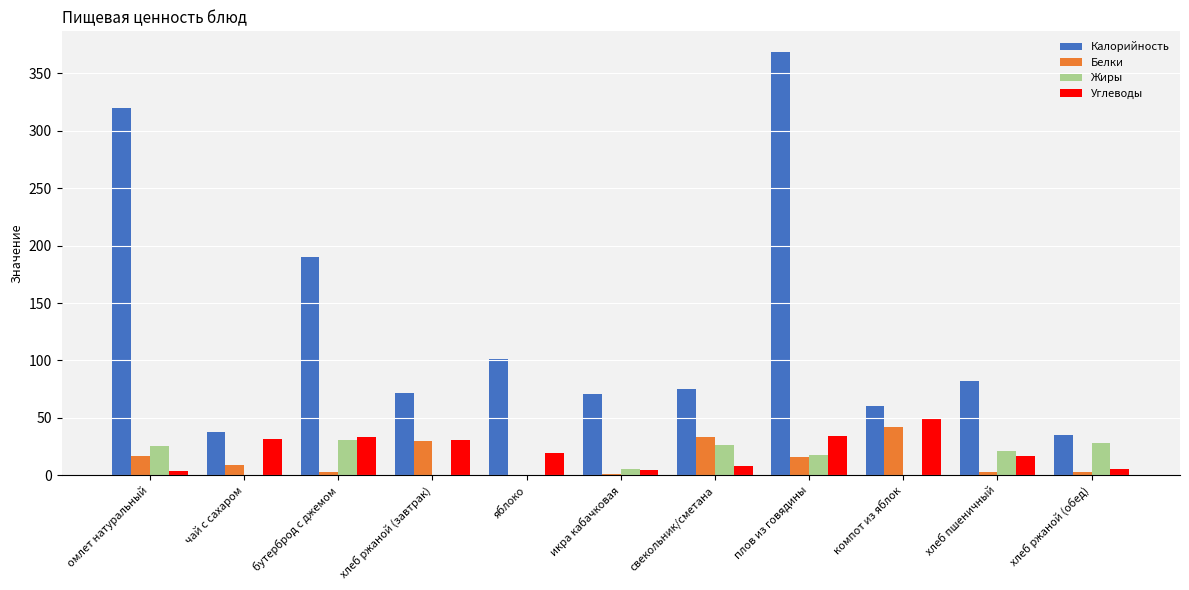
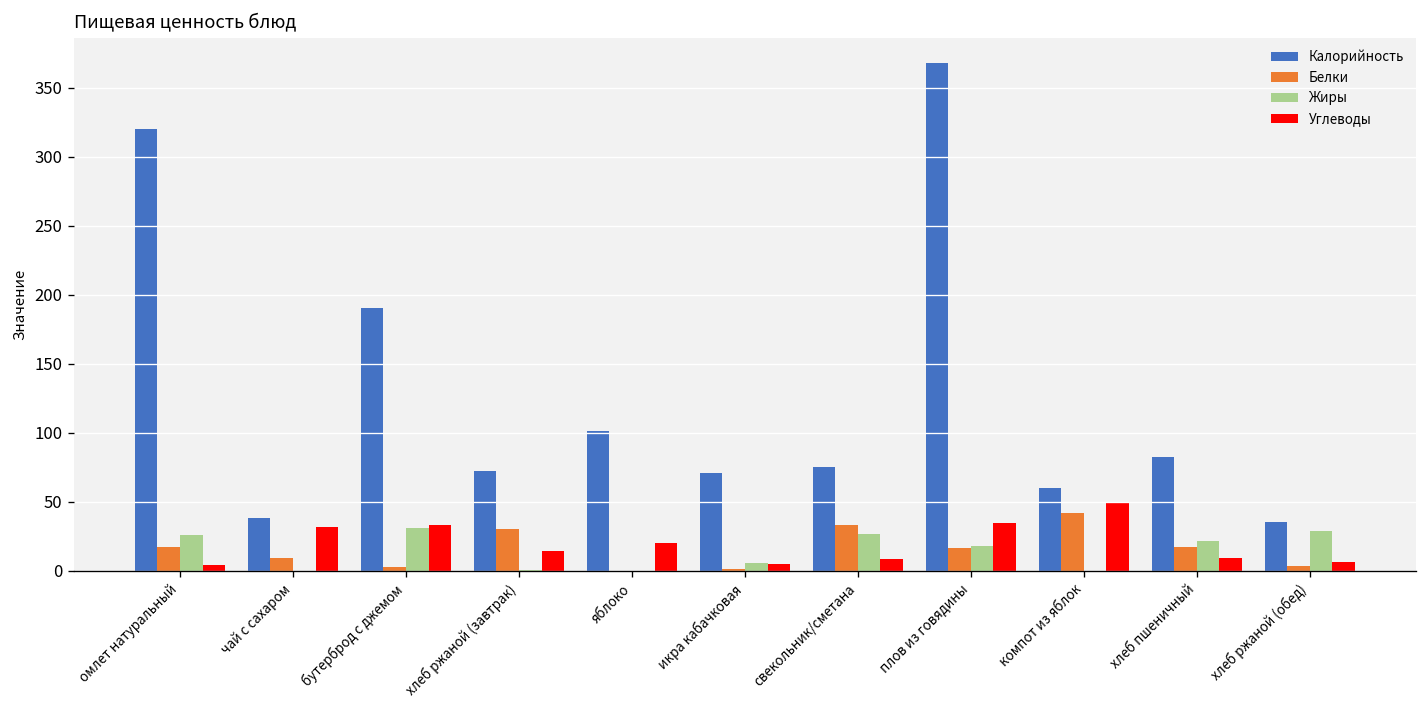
Углеводы, хлеб ржаной (завтрак): 31 -> 14
Белки, хлеб пшеничный: 3 -> 17
Углеводы, хлеб пшеничный: 17 -> 9
